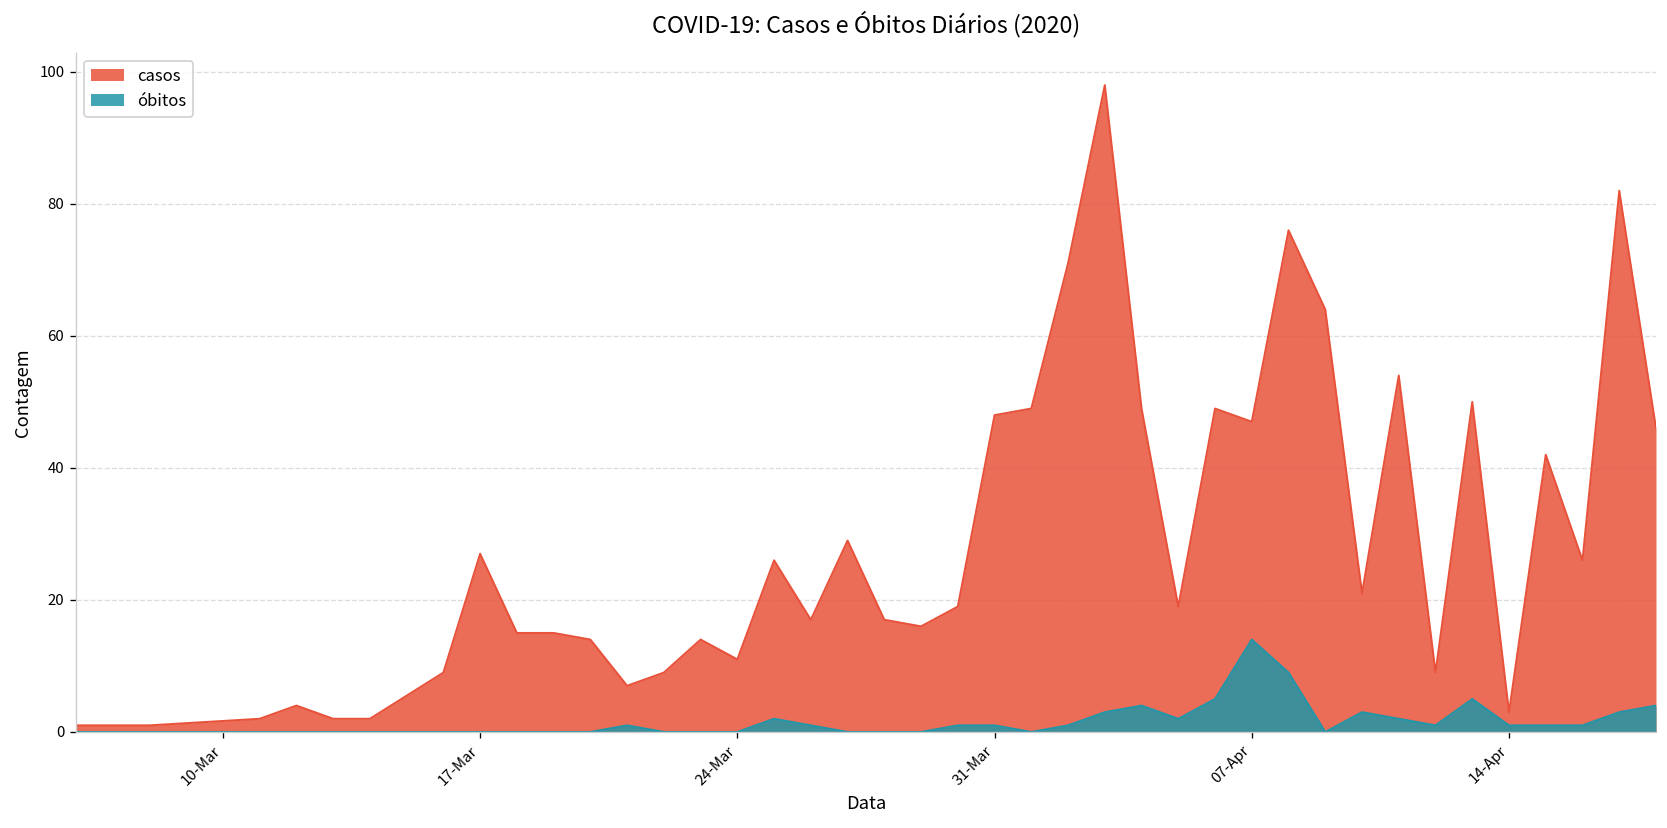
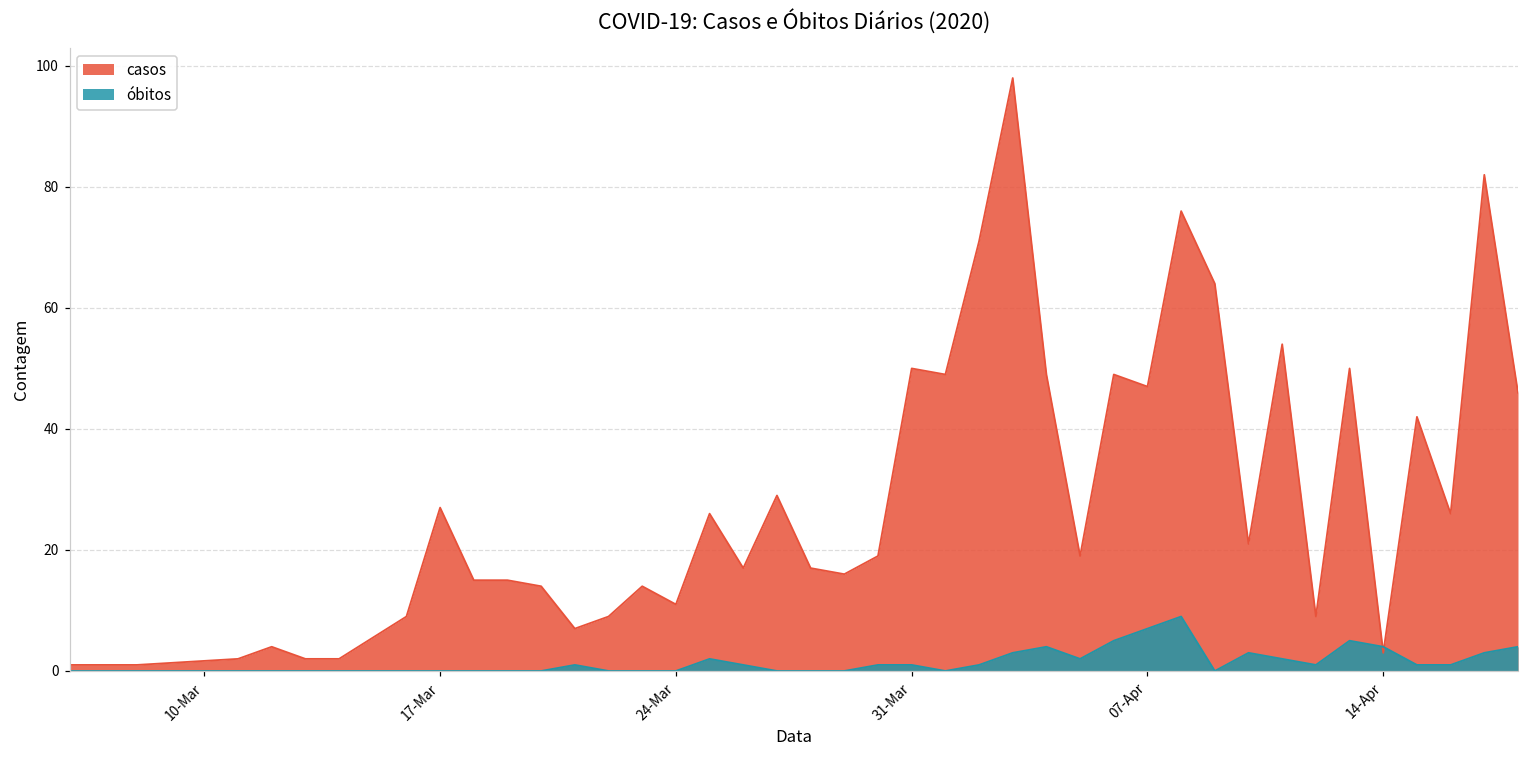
casos, 31-Mar: 48 -> 50
óbitos, 07-Apr: 14 -> 7
óbitos, 14-Apr: 1 -> 4
